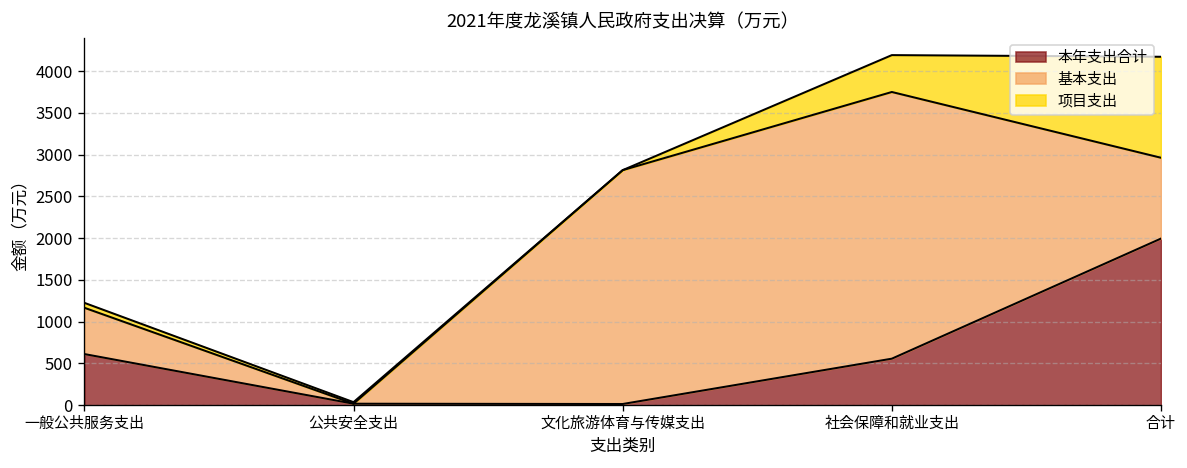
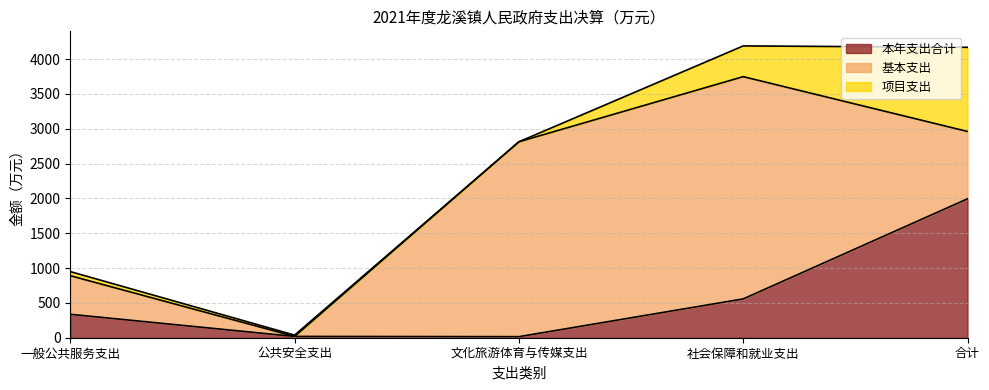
本年支出合计, 一般公共服务支出: 600 -> 300
